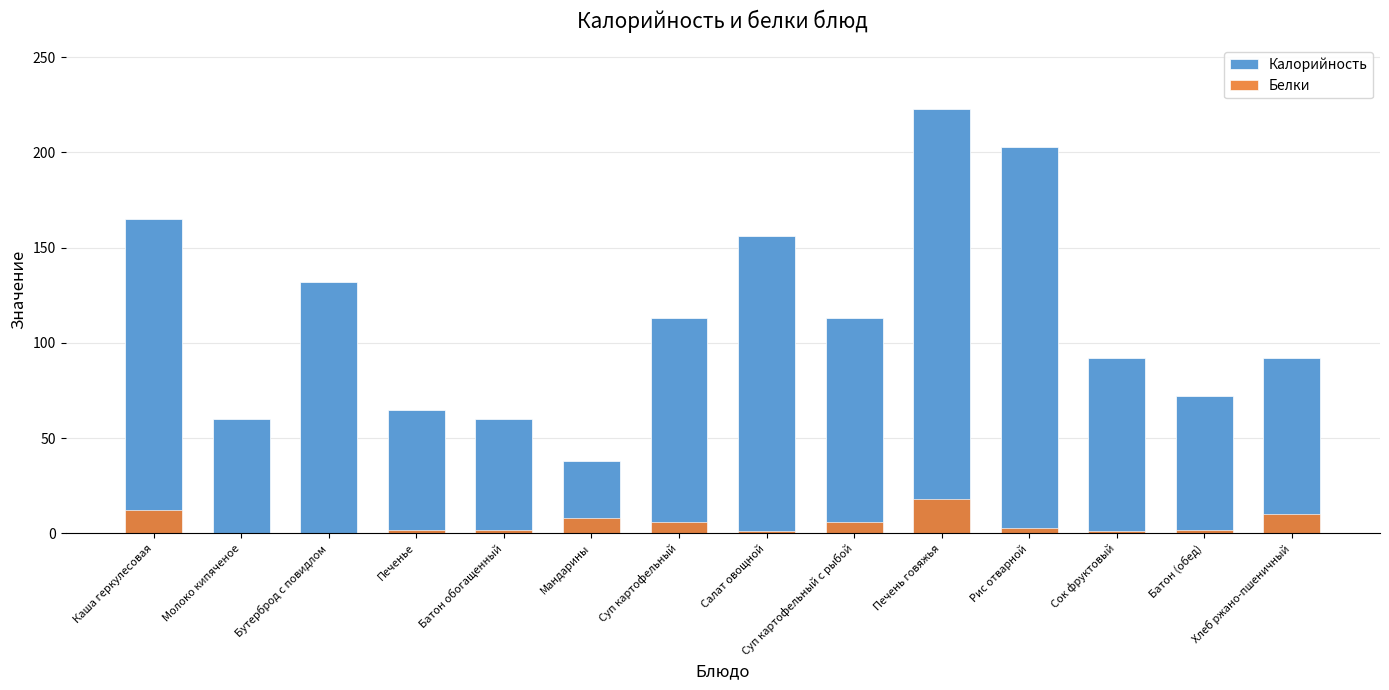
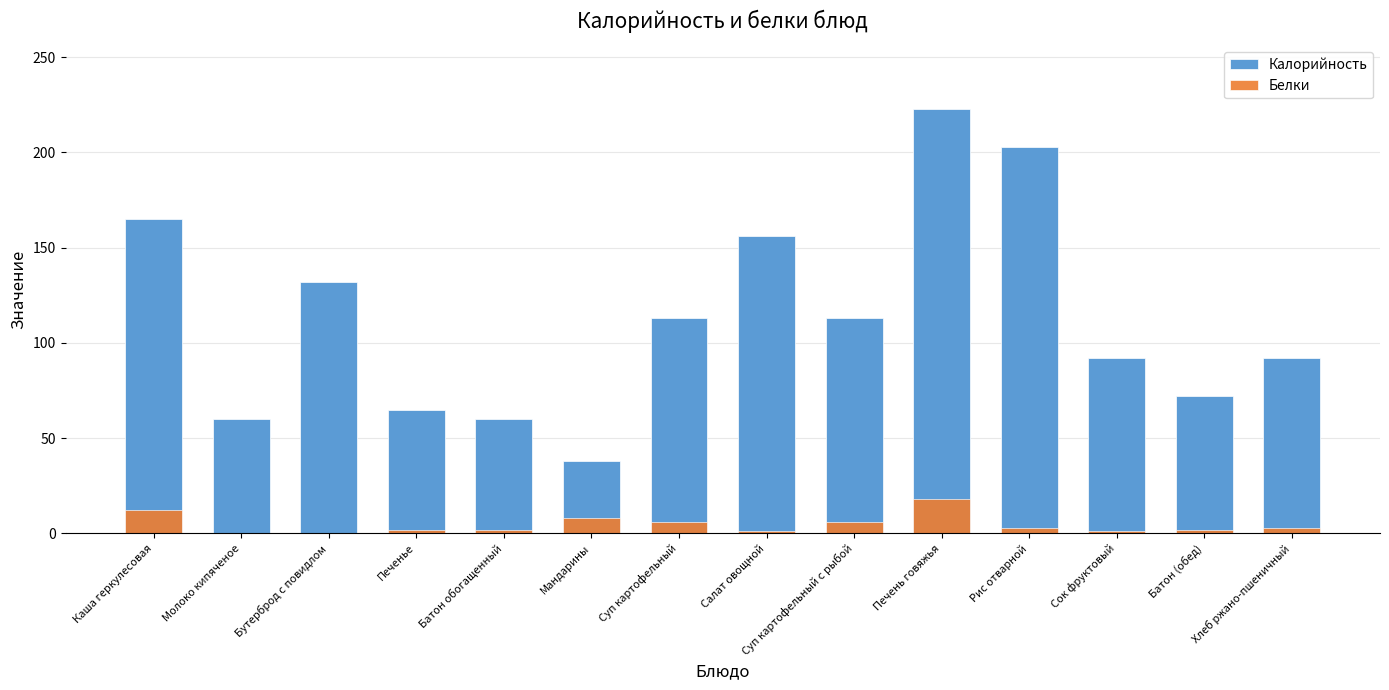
Белки, Хлеб ржано-пшеничный: 10 -> 3
